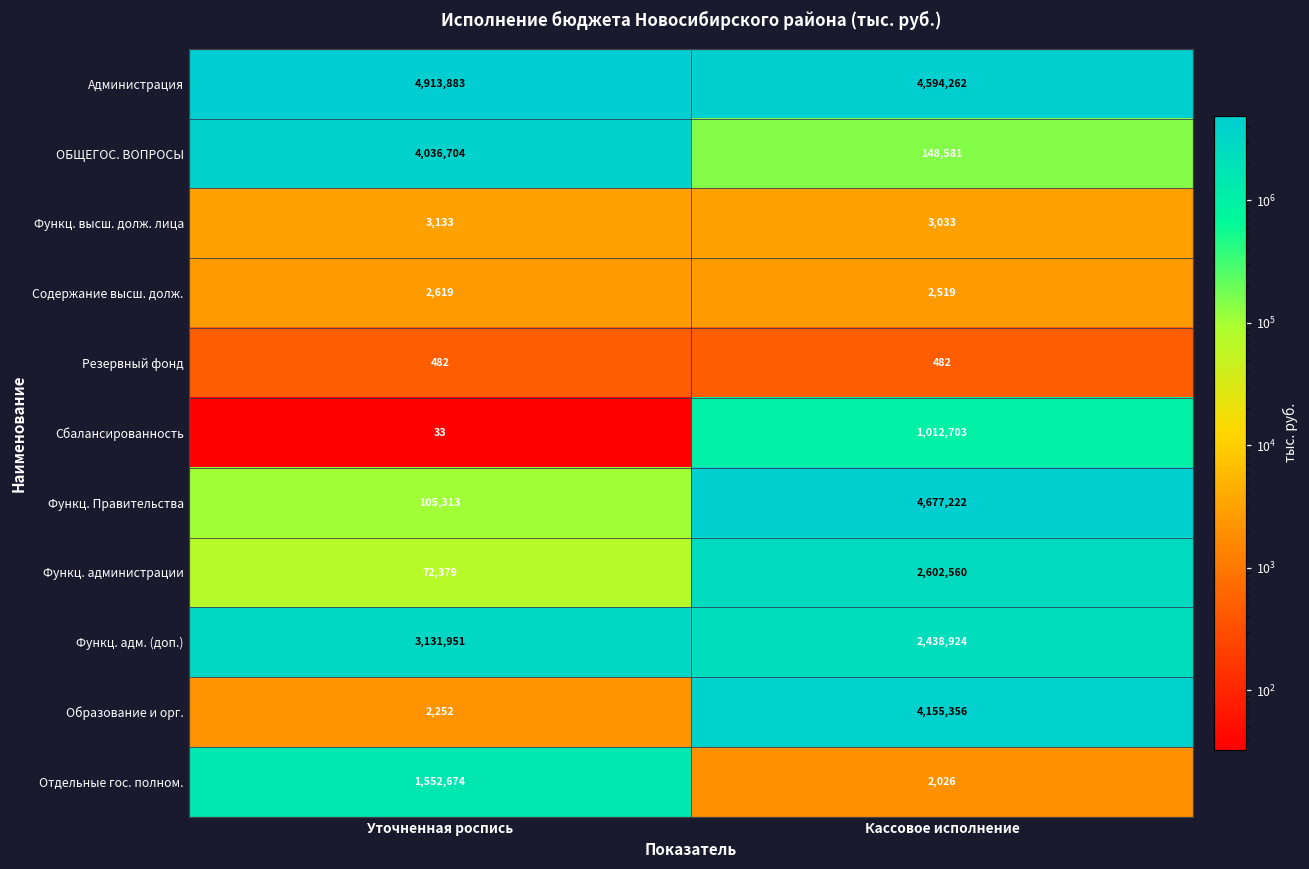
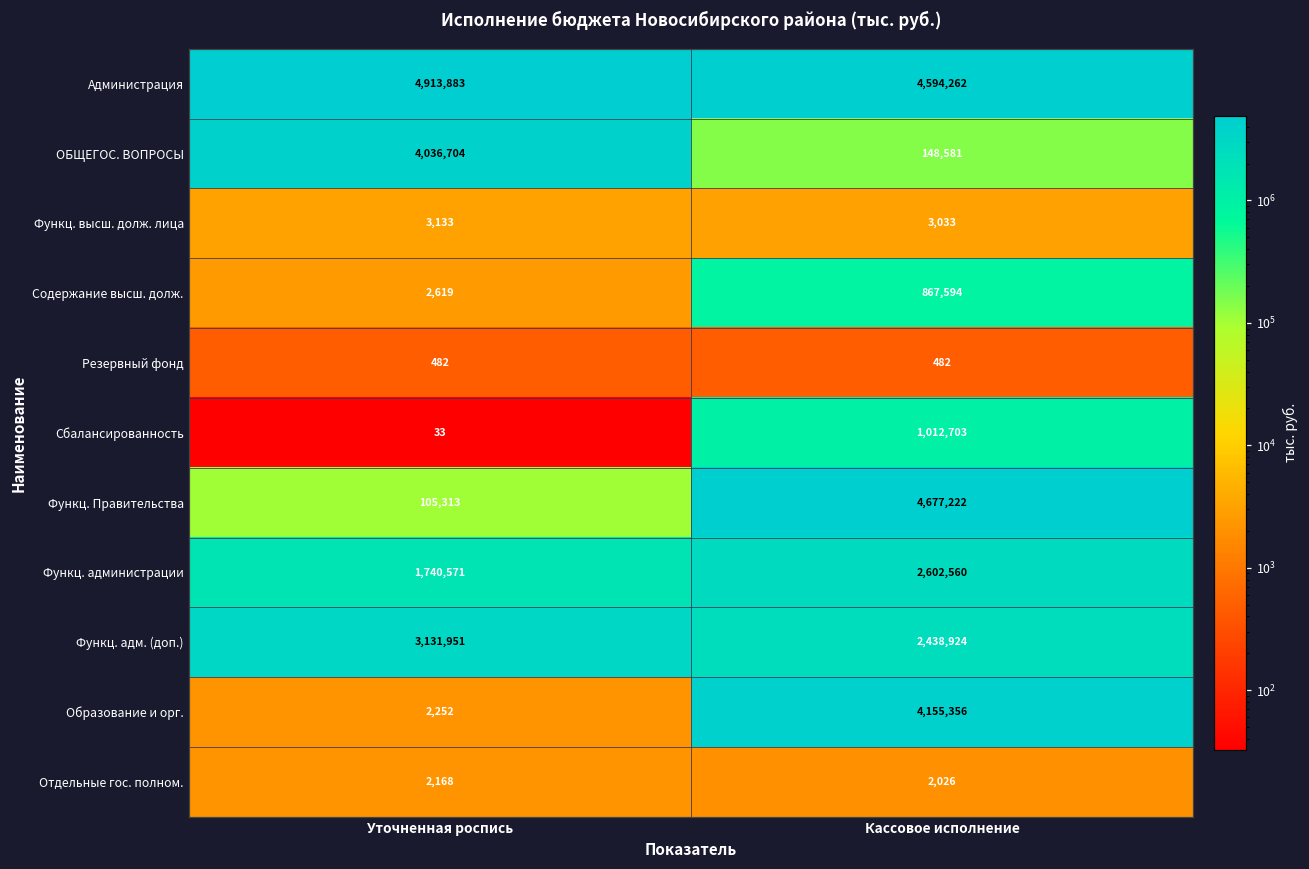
Содержание высш. долж., Кассовое исполнение: 2,519 -> 867,594
Функц. администрации, Уточненная роспись: 72,379 -> 1,740,571
Отдельные гос. полном., Уточненная роспись: 1,552,674 -> 2,168
